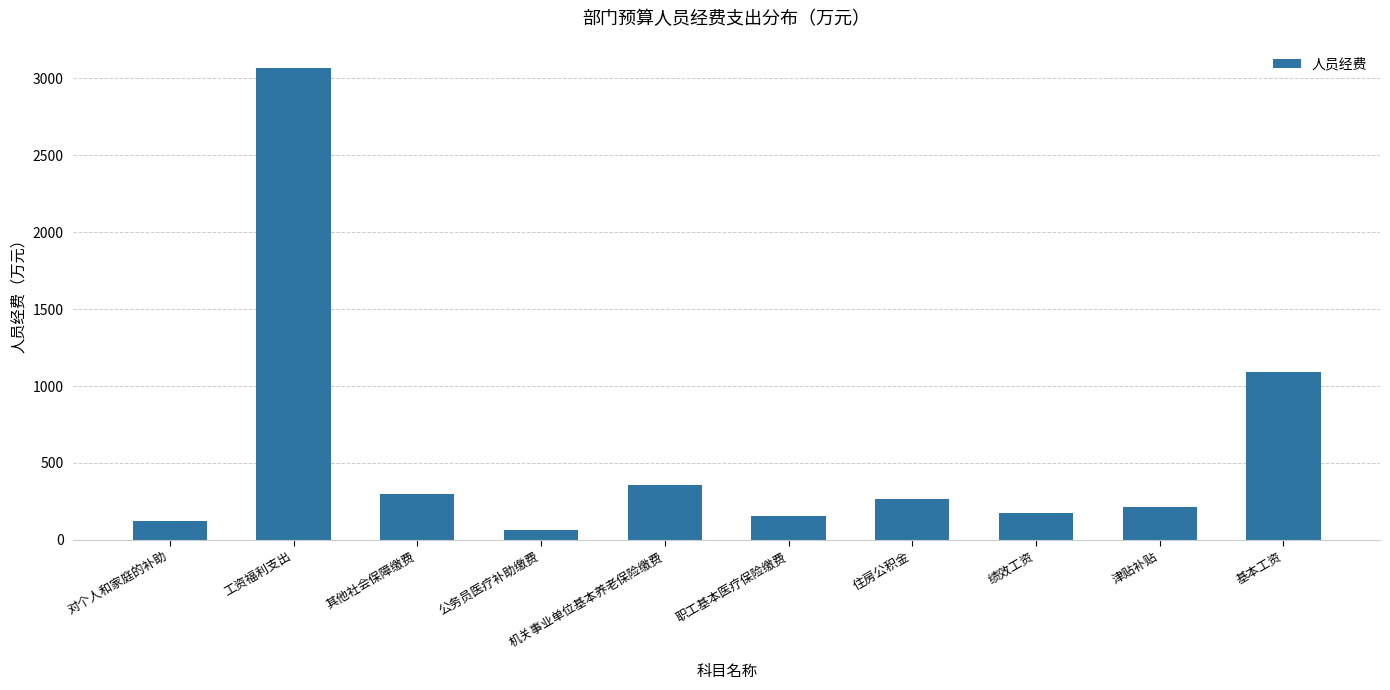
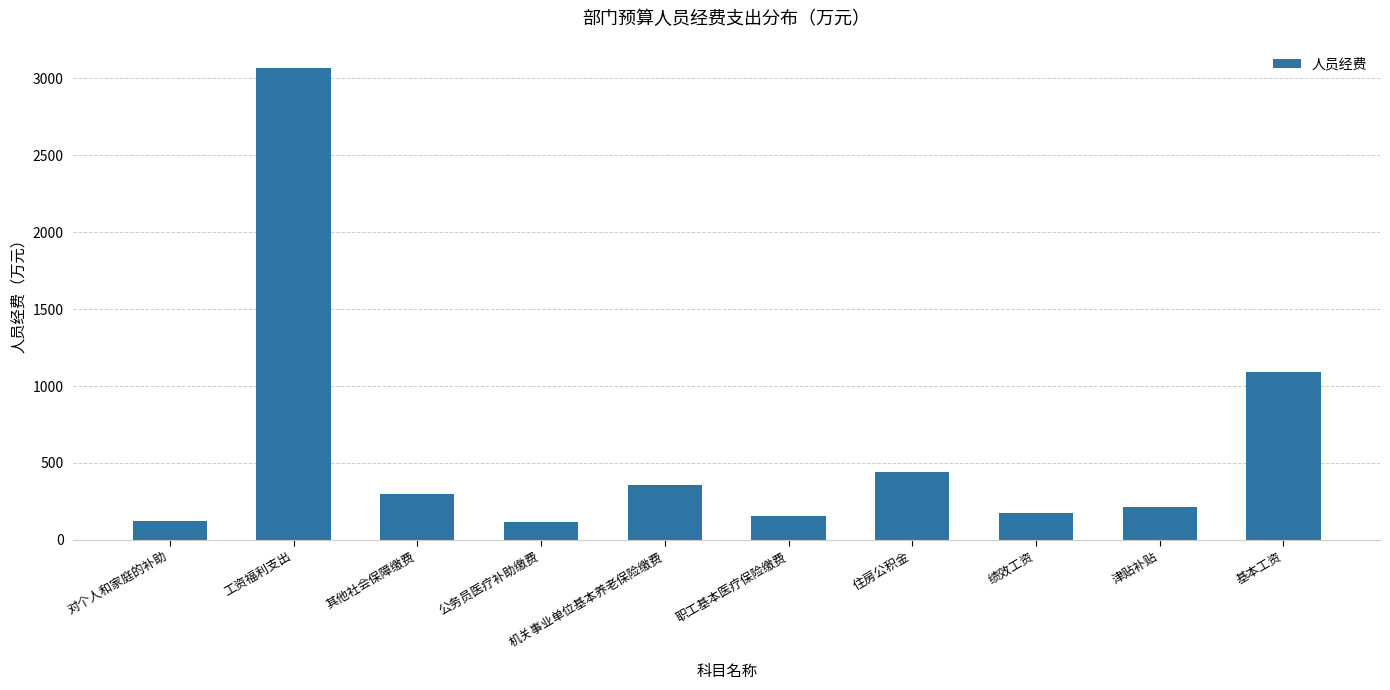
公务员医疗补助缴费: 60 -> 120
住房公积金: 270 -> 440
